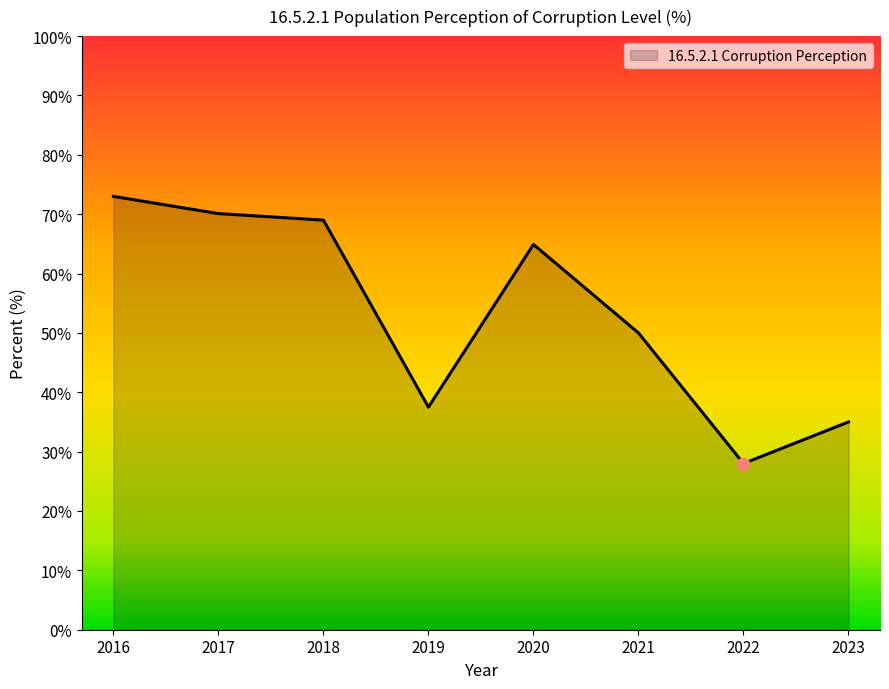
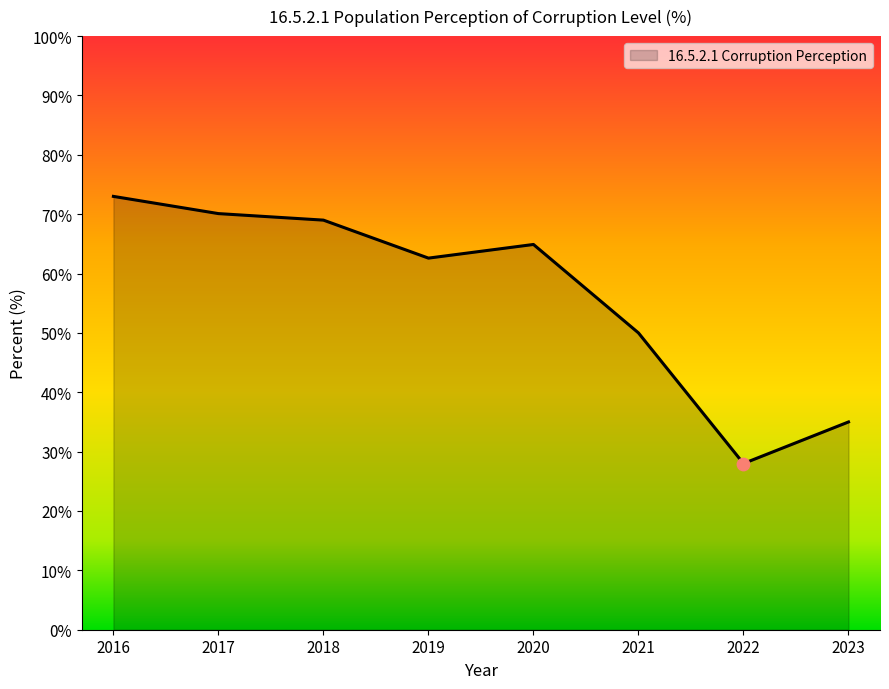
16.5.2.1 Corruption Perception, 2019: 38% -> 63%
